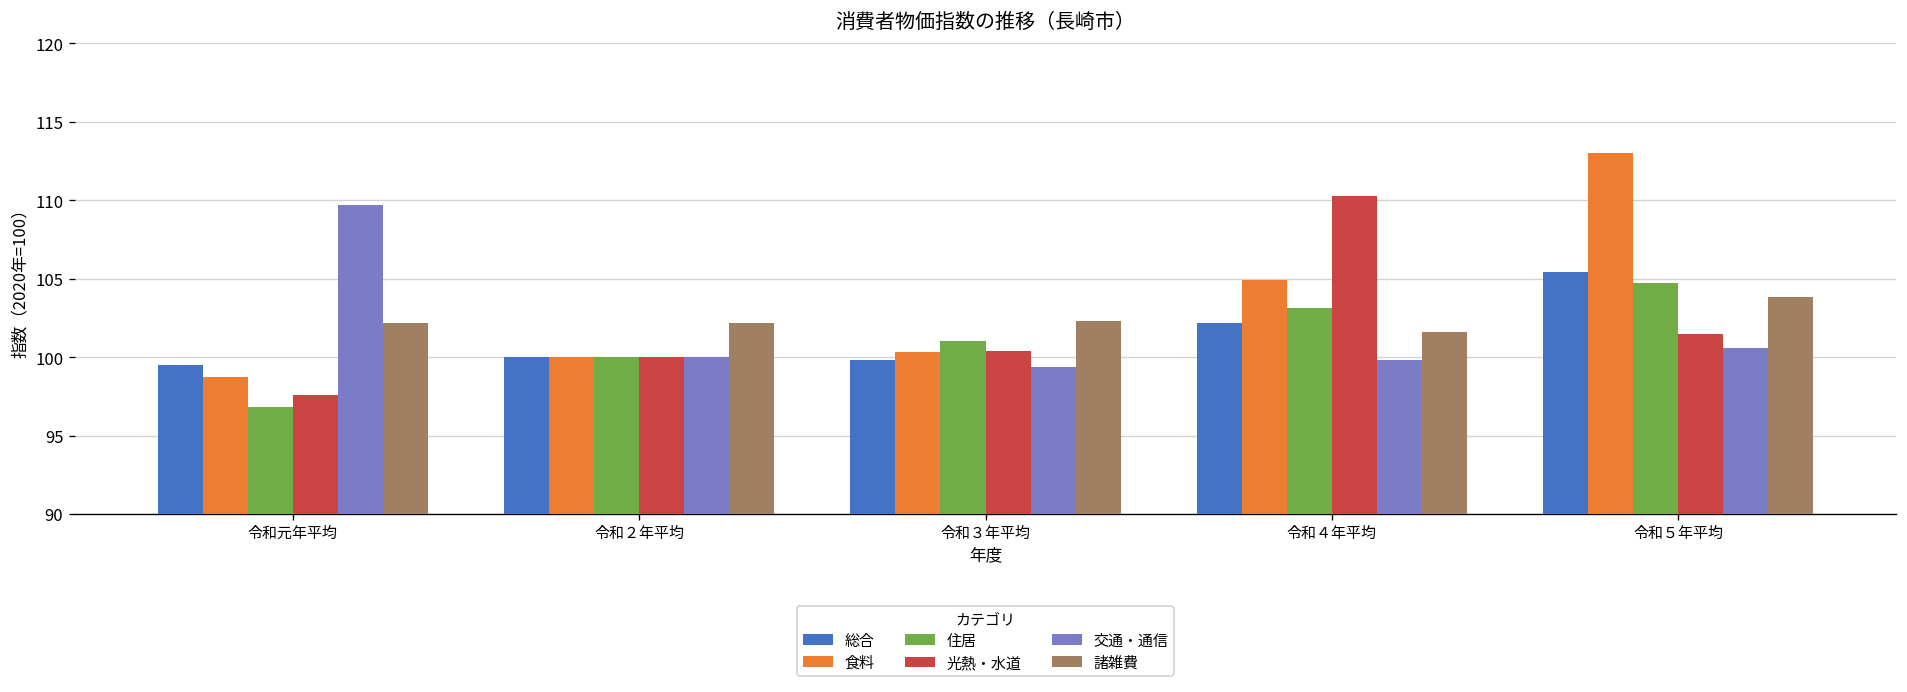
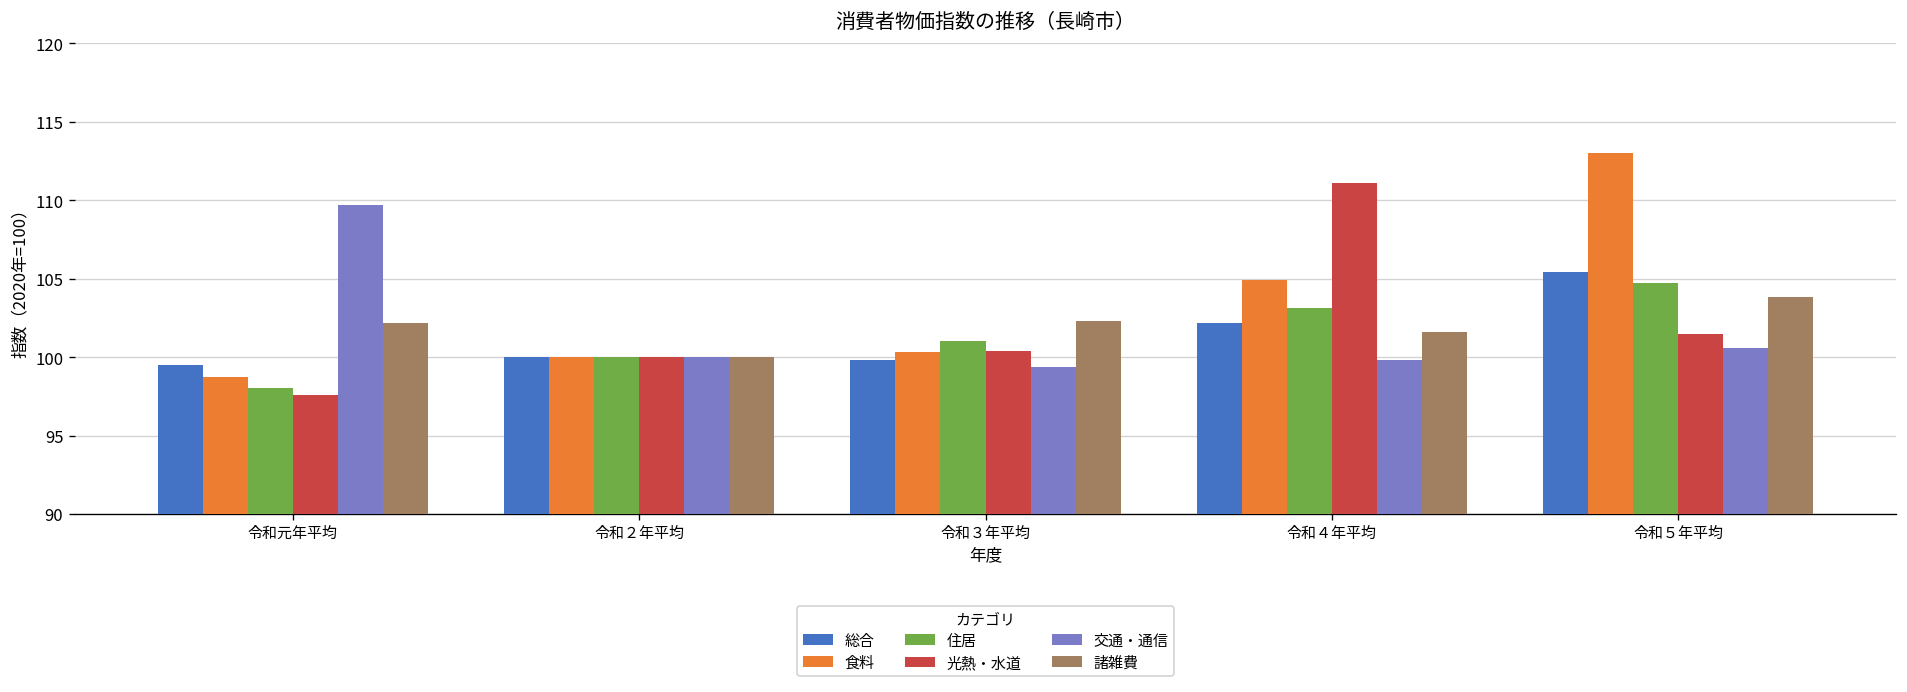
住居, 令和元年平均: 96.8 -> 98.0
諸雑費, 令和２年平均: 102.2 -> 100.0
光熱・水道, 令和４年平均: 110.3 -> 111.1
